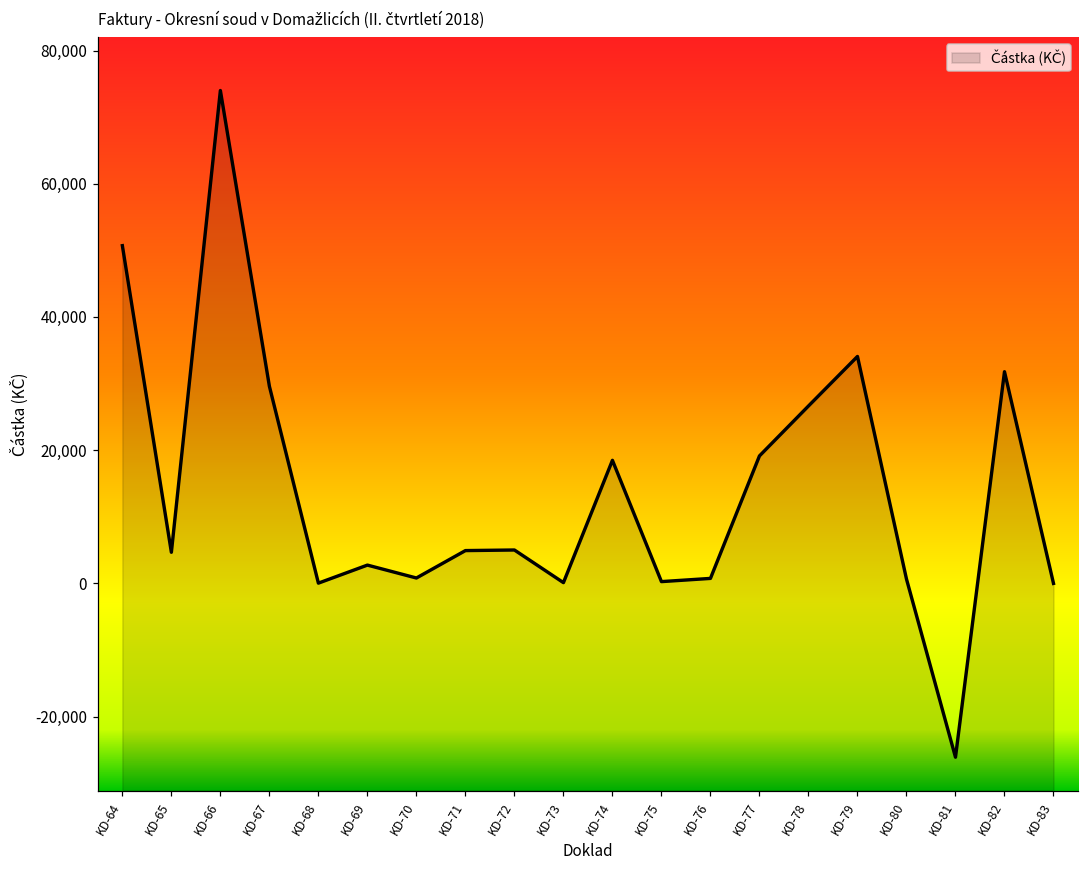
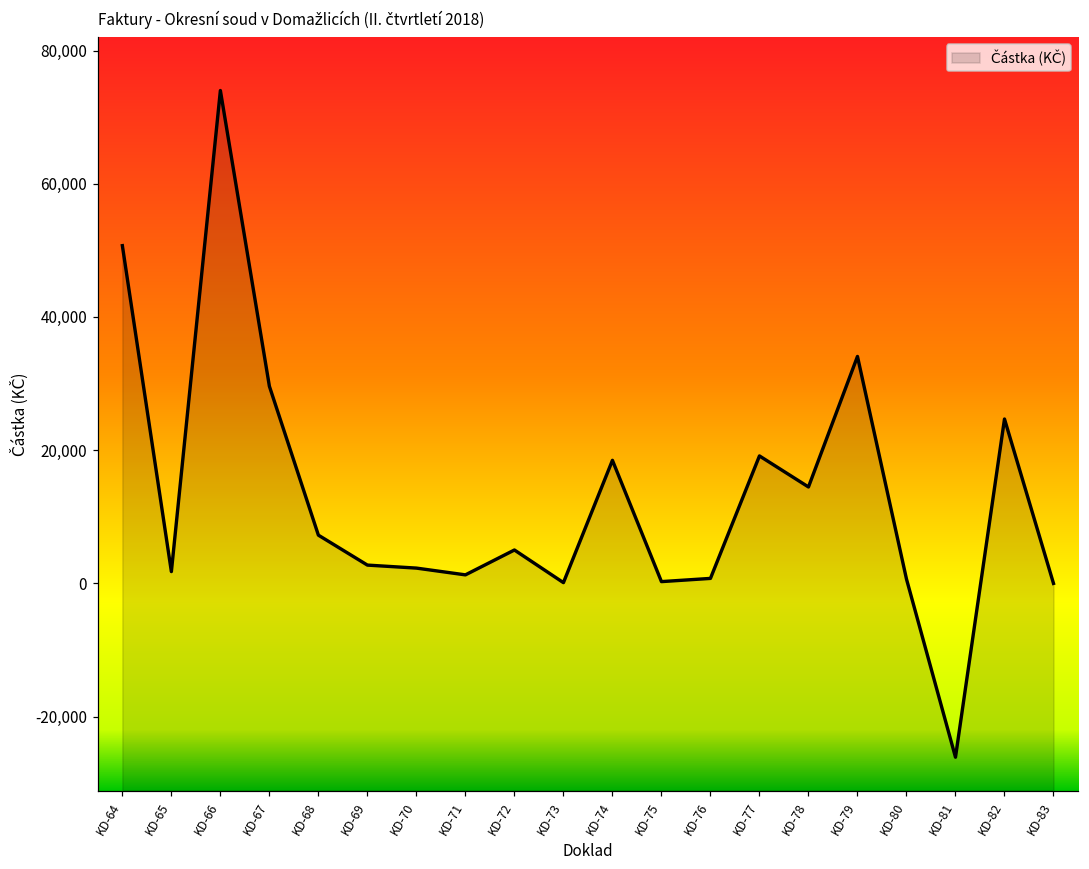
KD-65: 5,000 -> 2,000
KD-68: 0 -> 7,000
KD-70: 1,000 -> 2,000
KD-71: 5,000 -> 1,000
KD-78: 27,000 -> 14,000
KD-82: 32,000 -> 25,000
